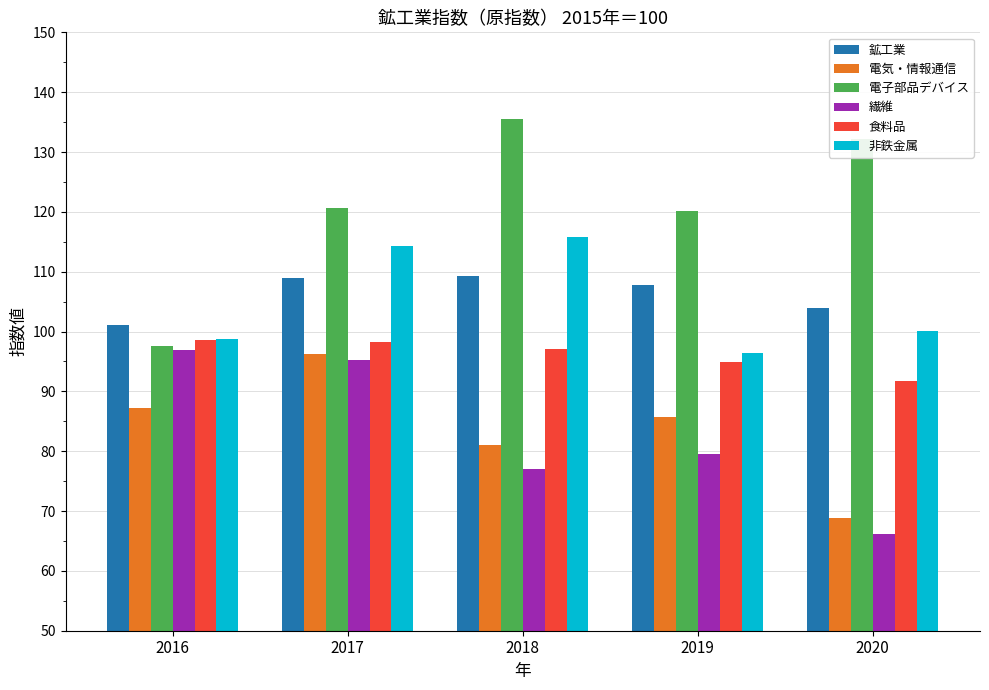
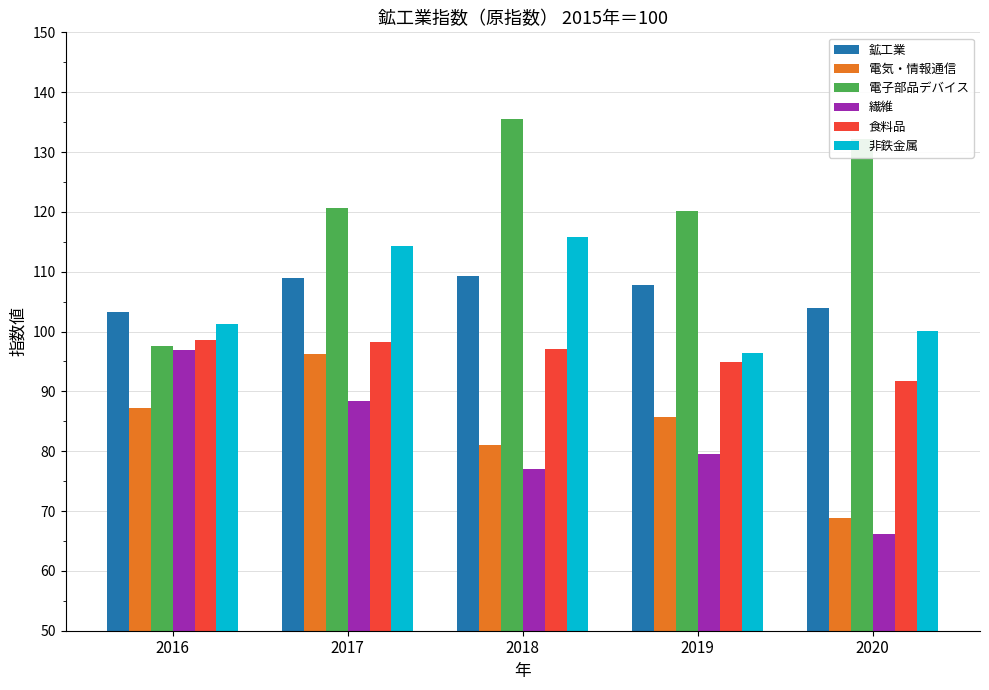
鉱工業, 2016: 101 -> 103
非鉄金属, 2016: 99 -> 101
繊維, 2017: 95 -> 88
